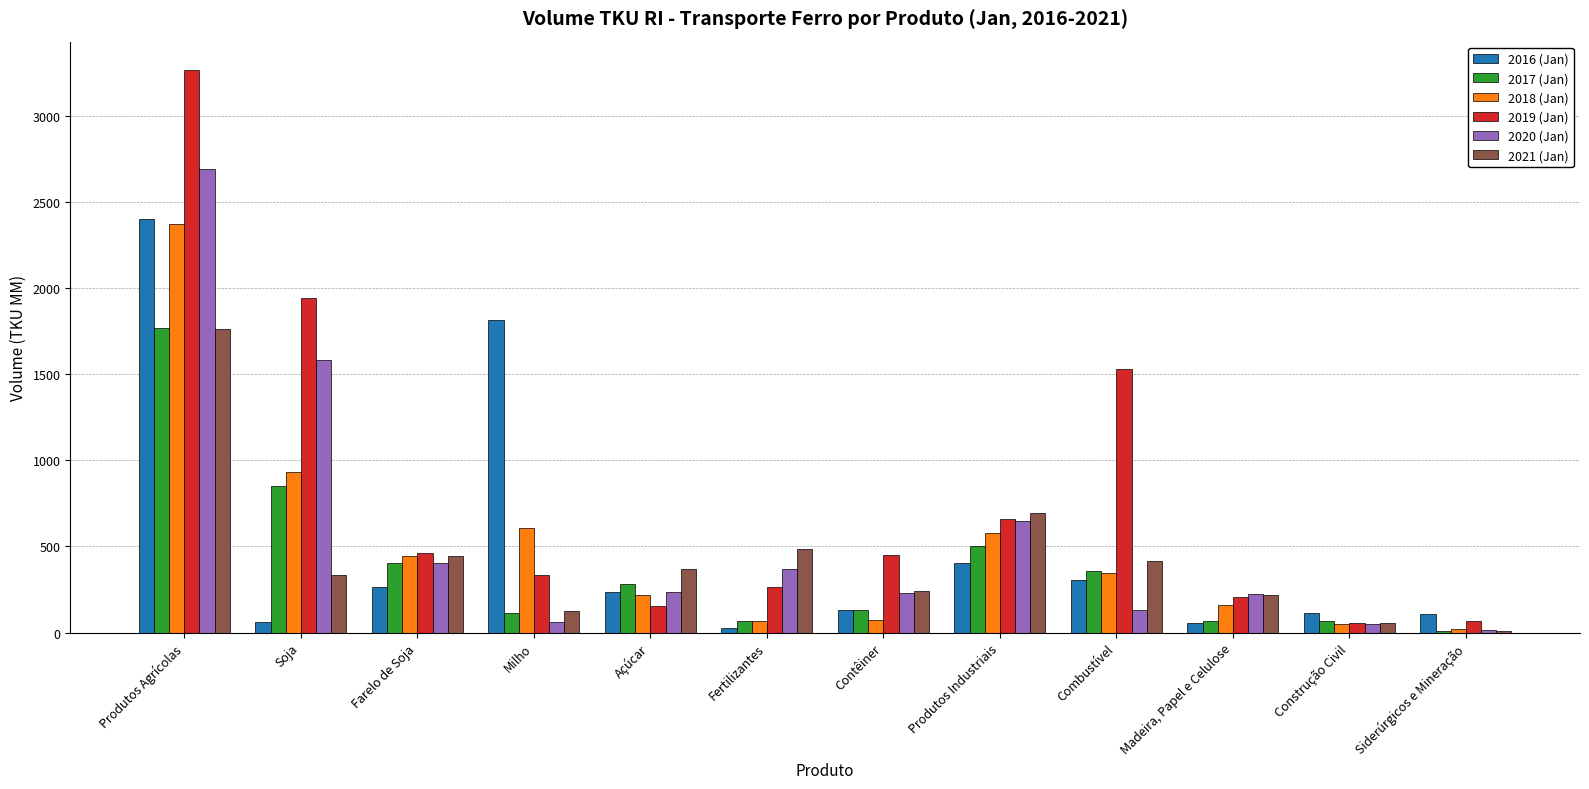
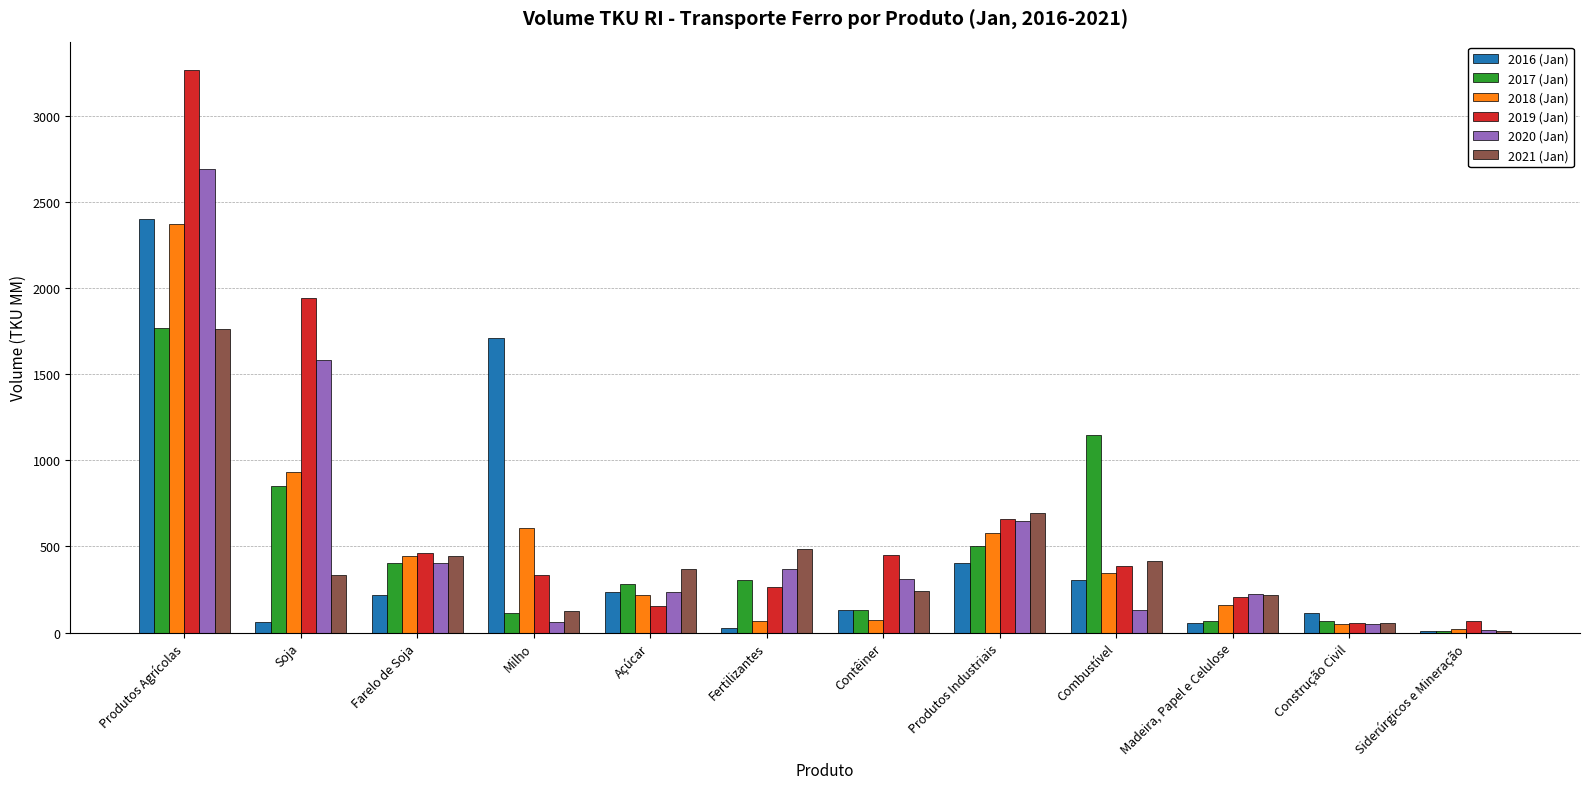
2016 (Jan), Farelo de Soja: 270 -> 220
2016 (Jan), Milho: 1810 -> 1710
2017 (Jan), Fertilizantes: 70 -> 310
2020 (Jan), Contêiner: 230 -> 310
2017 (Jan), Combustível: 360 -> 1150
2019 (Jan), Combustível: 1530 -> 390
2016 (Jan), Siderúrgicos e Mineração: 110 -> 10
